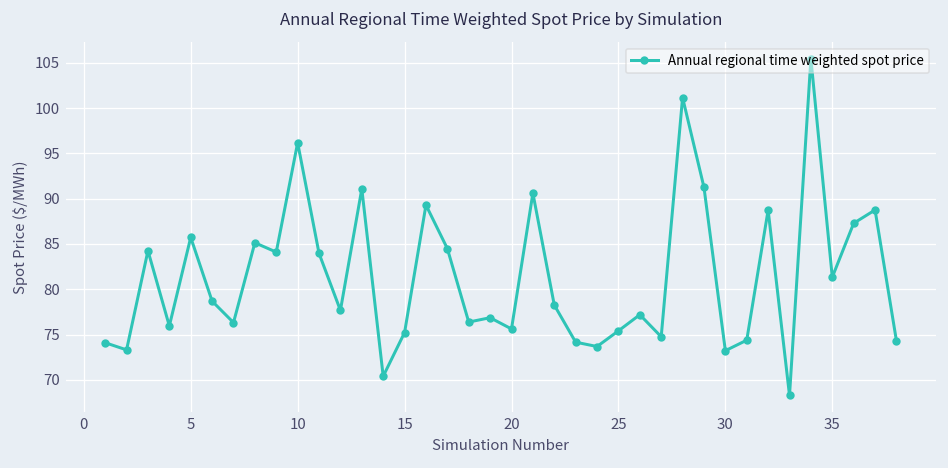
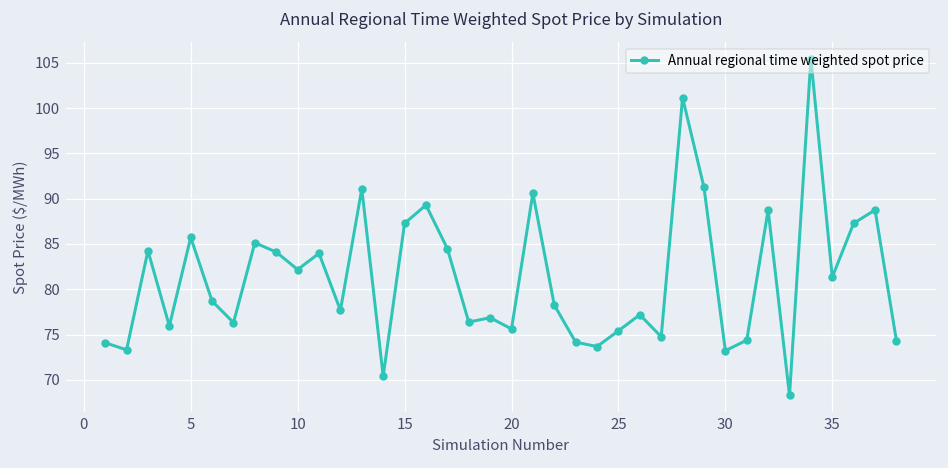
10: 96 -> 82
15: 75 -> 87
